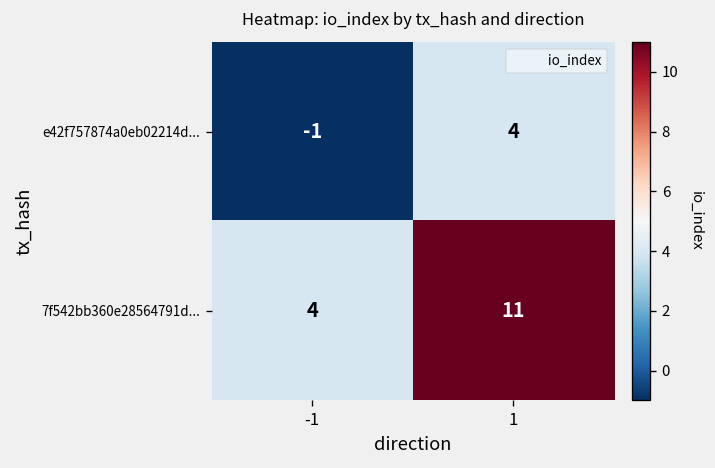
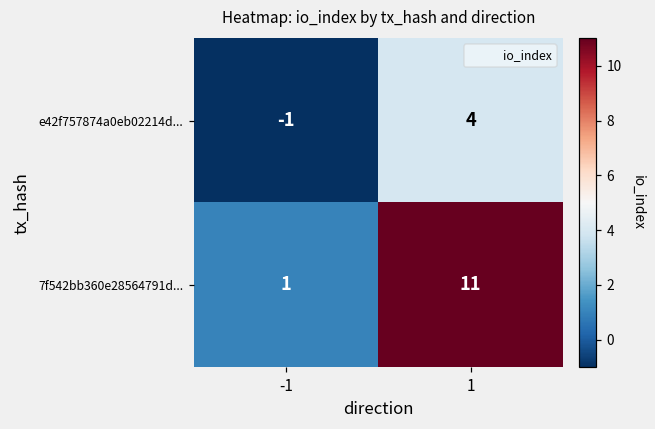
7f542bb360e28564791d..., -1: 4 -> 1
